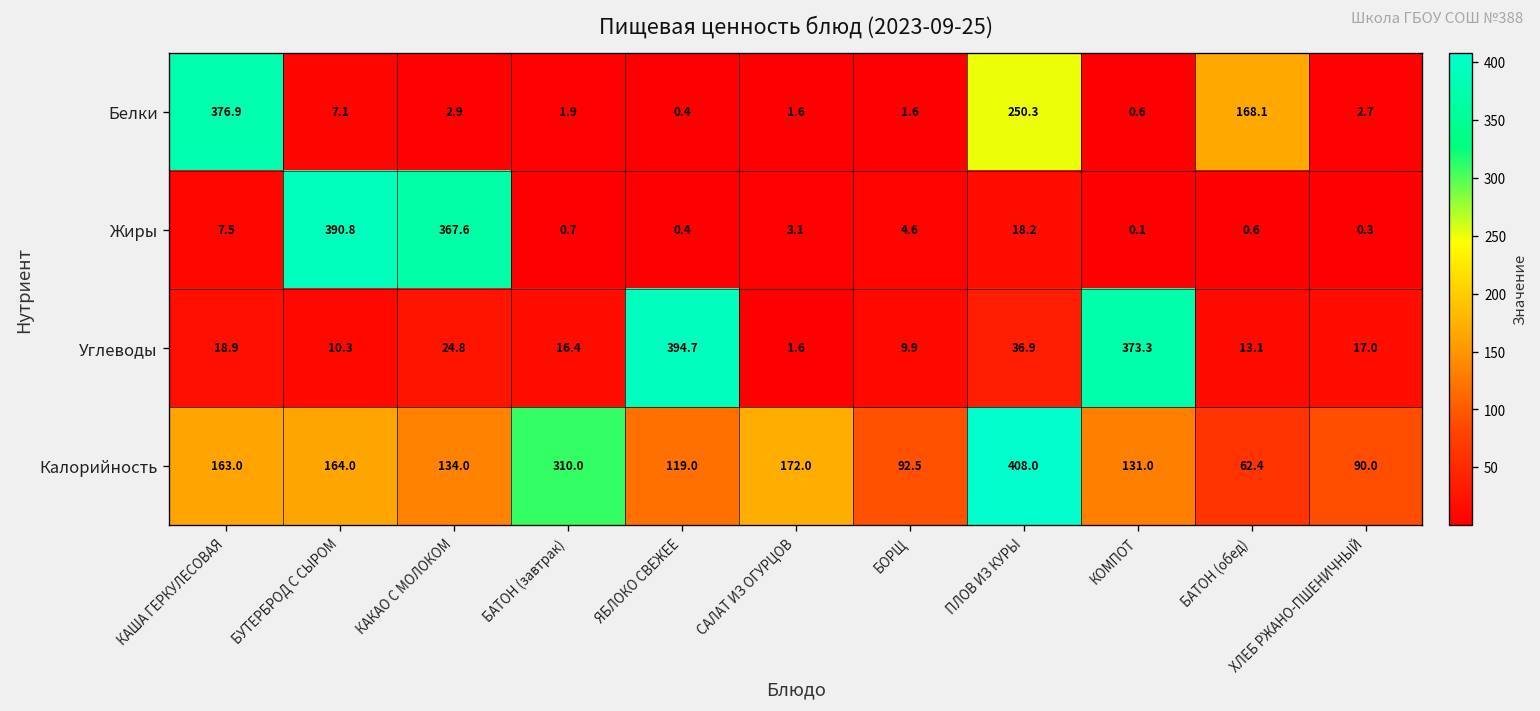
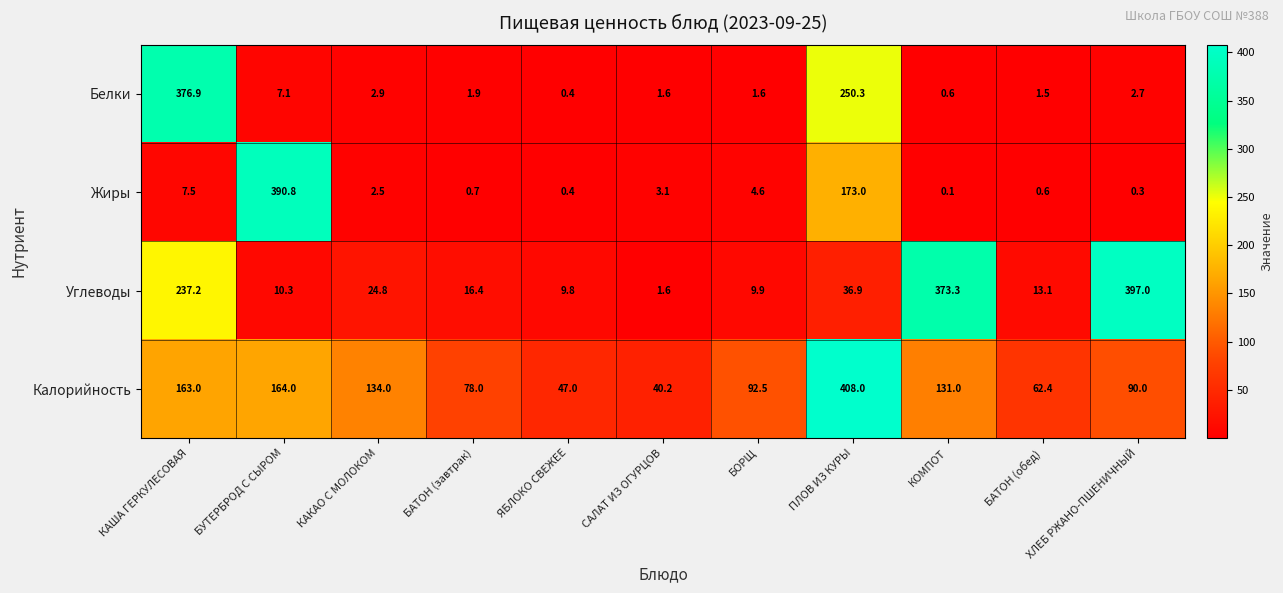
Белки, БАТОН (обед): 168.1 -> 1.5
Жиры, КАКАО С МОЛОКОМ: 367.6 -> 2.5
Жиры, ПЛОВ ИЗ КУРЫ: 18.2 -> 173.0
Углеводы, КАША ГЕРКУЛЕСОВАЯ: 18.9 -> 237.2
Углеводы, ЯБЛОКО СВЕЖЕЕ: 394.7 -> 9.8
Углеводы, ХЛЕБ РЖАНО-ПШЕНИЧНЫЙ: 17.0 -> 397.0
Калорийность, БАТОН (завтрак): 310.0 -> 78.0
Калорийность, ЯБЛОКО СВЕЖЕЕ: 119.0 -> 47.0
Калорийность, САЛАТ ИЗ ОГУРЦОВ: 172.0 -> 40.2
